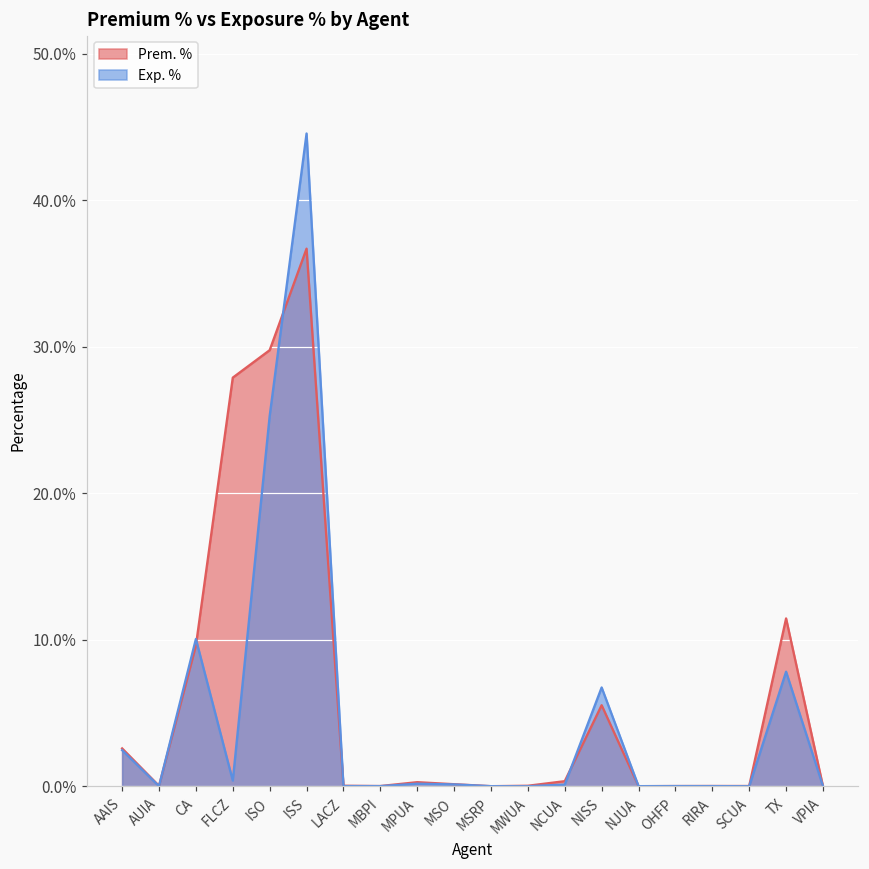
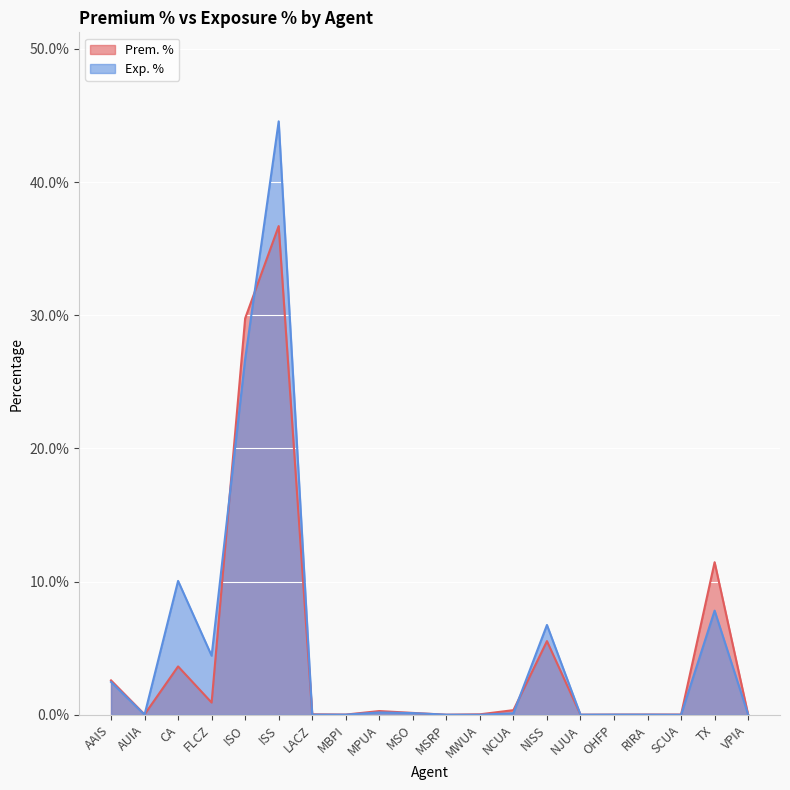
Prem. %, CA: 9.6% -> 3.6%
Prem. %, FLCZ: 27.9% -> 0.9%
Exp. %, FLCZ: 0.4% -> 4.4%
Exp. %, ISO: 25.3% -> 26.7%
